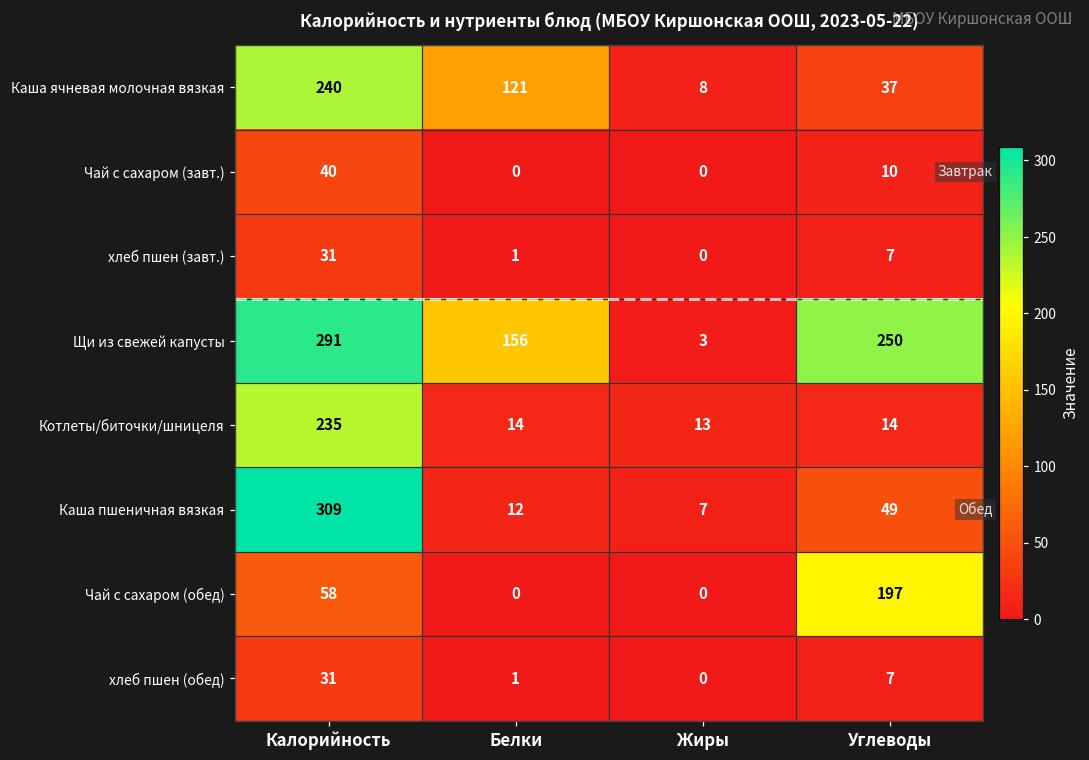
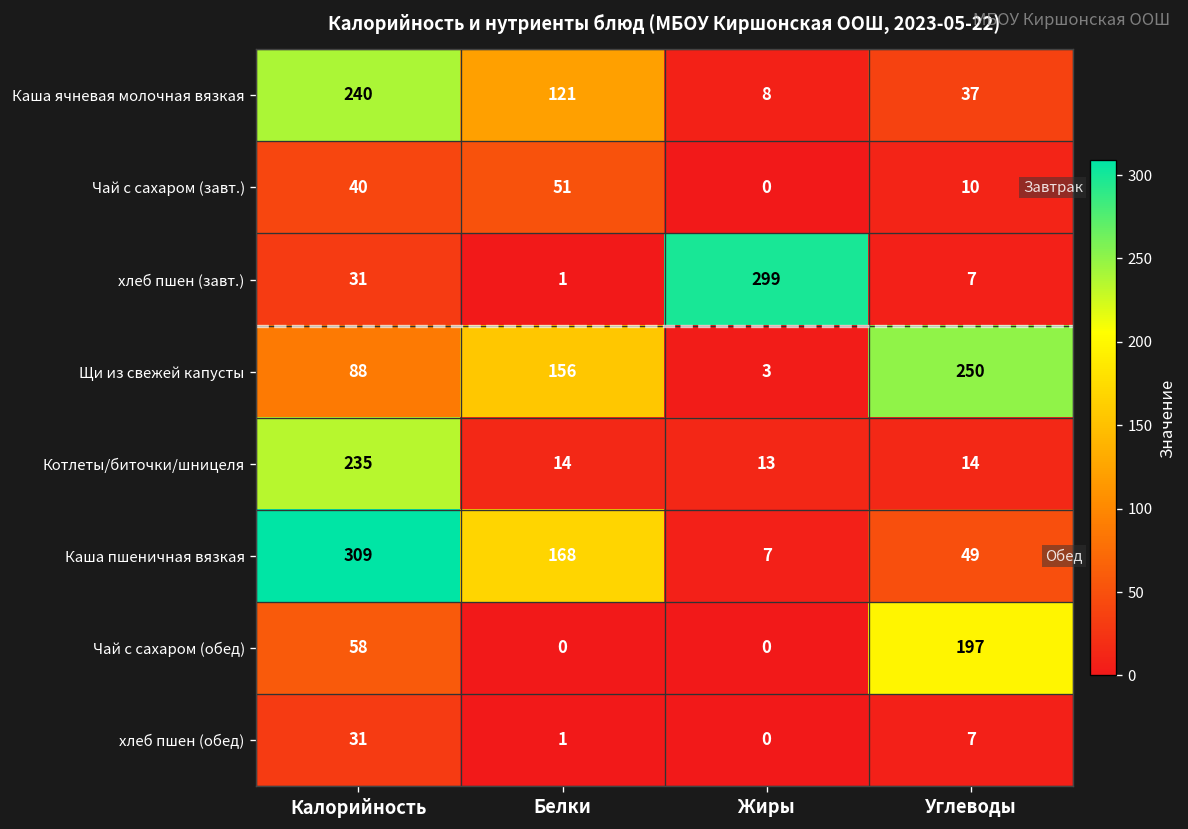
Чай с сахаром (завт.), Белки: 0 -> 51
хлеб пшен (завт.), Жиры: 0 -> 299
Щи из свежей капусты, Калорийность: 291 -> 88
Каша пшеничная вязкая, Белки: 12 -> 168
